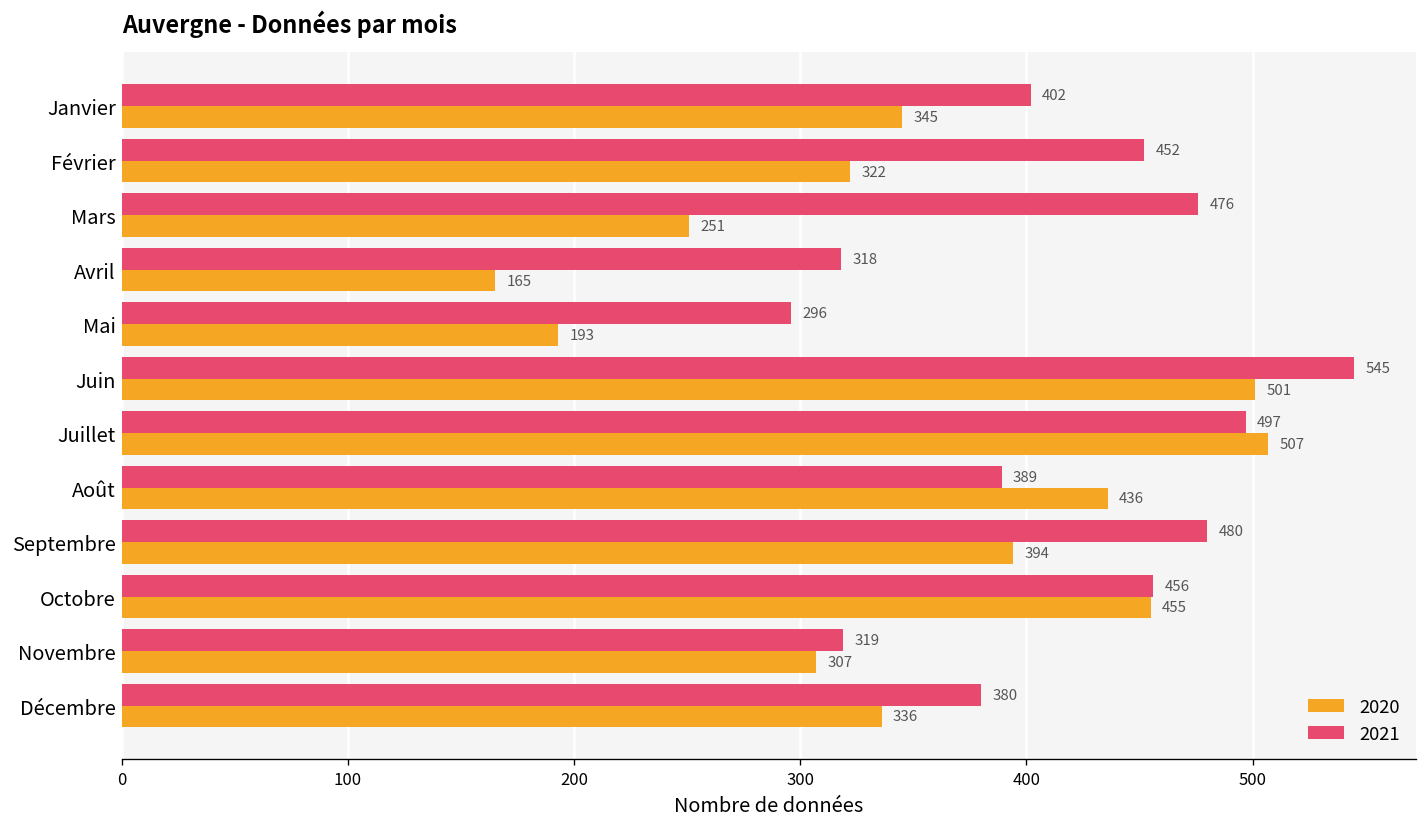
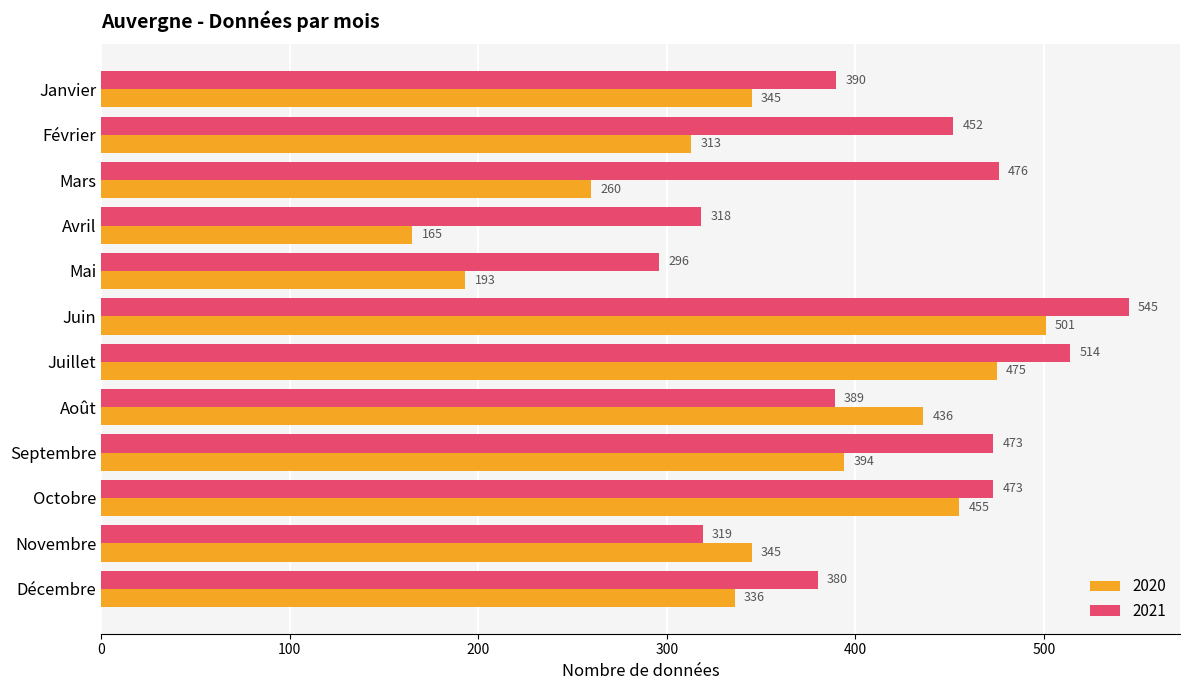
2021, Janvier: 402 -> 390
2020, Février: 322 -> 313
2020, Mars: 251 -> 260
2021, Juillet: 497 -> 514
2020, Juillet: 507 -> 475
2021, Septembre: 480 -> 473
2021, Octobre: 456 -> 473
2020, Novembre: 307 -> 345
